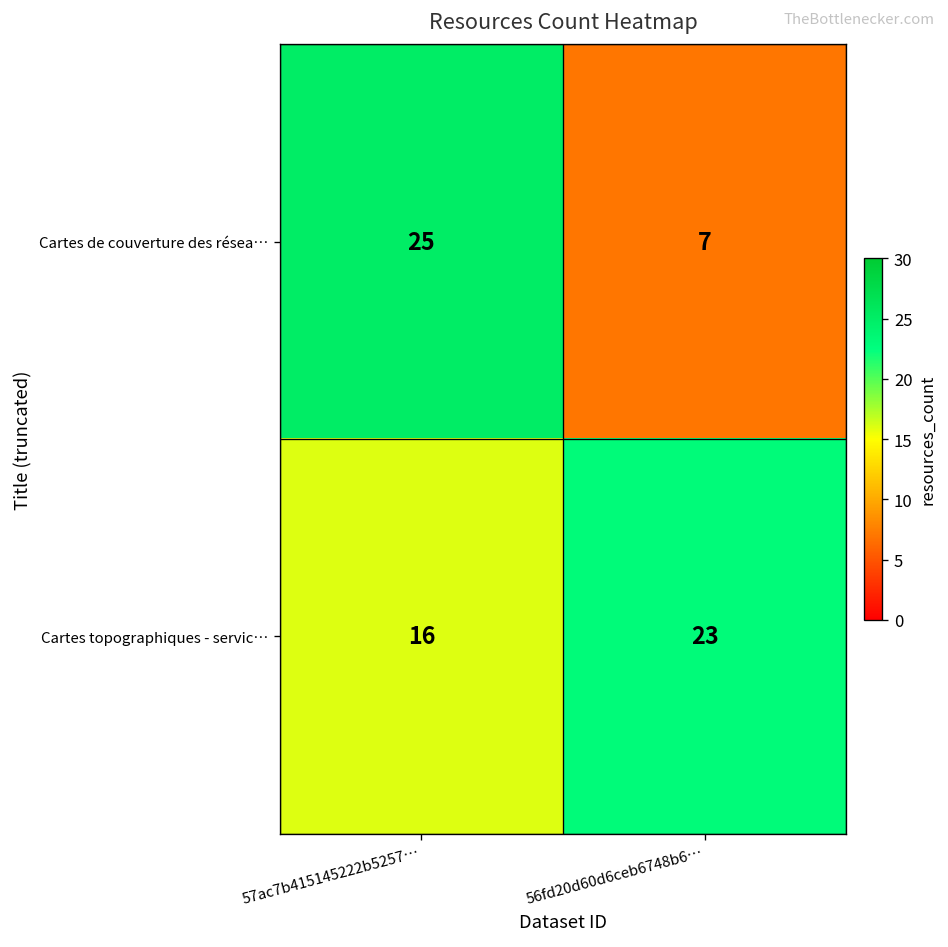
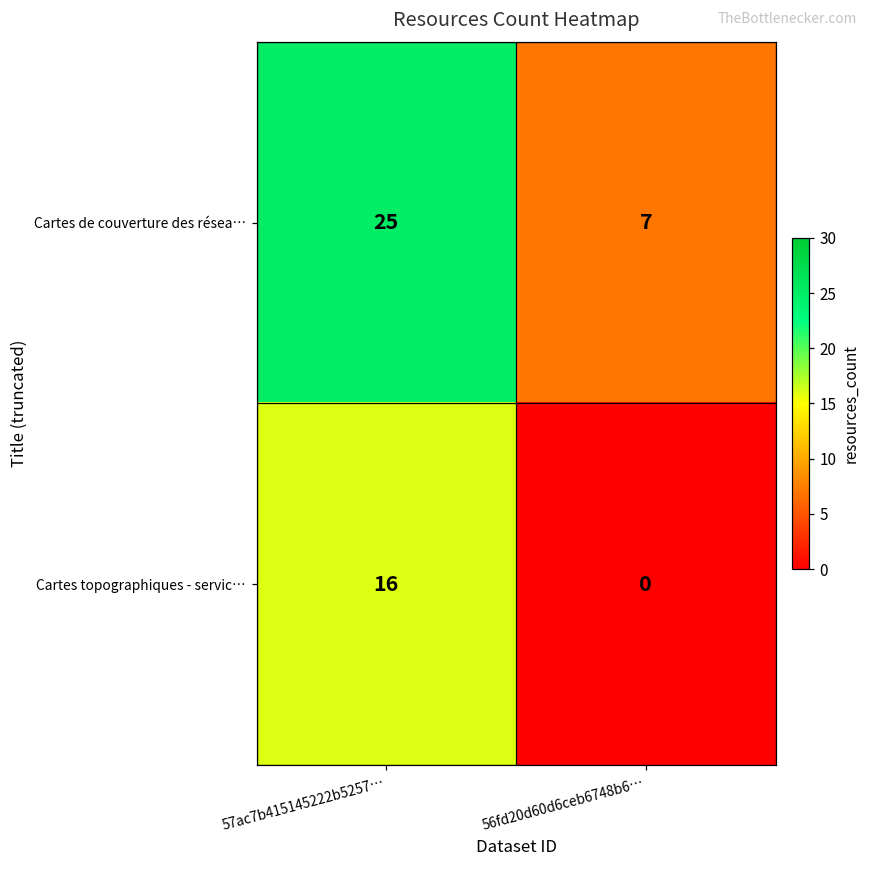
Cartes topographiques - servic…, 56fd20d60d6ceb6748b6…: 23 -> 0
